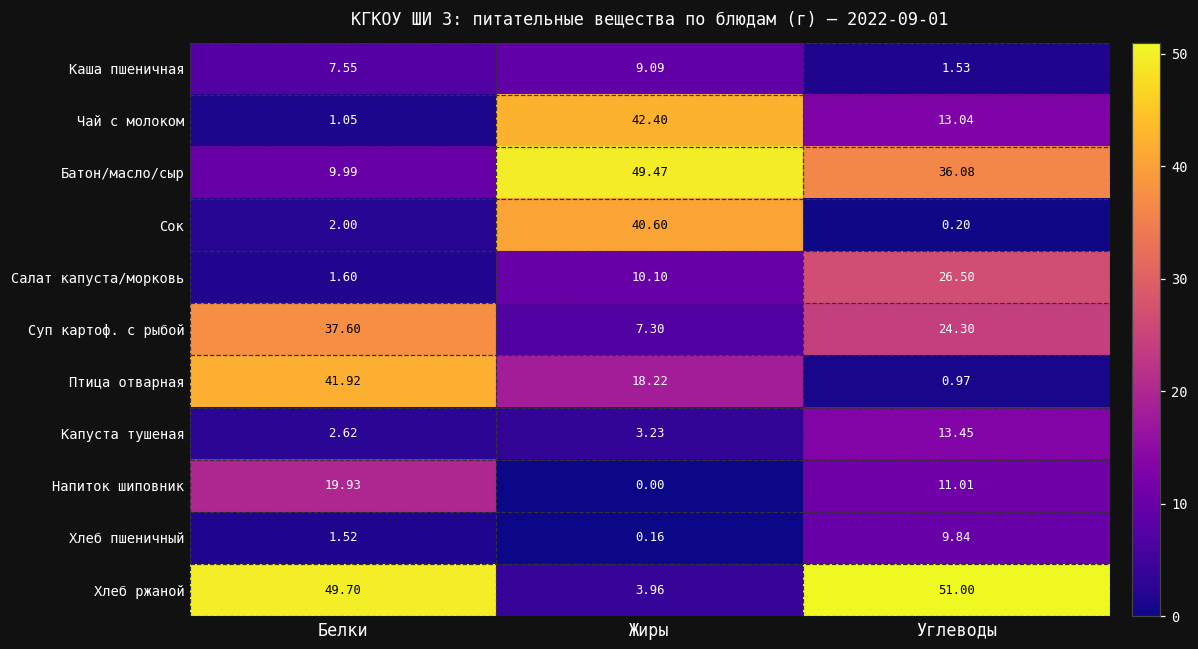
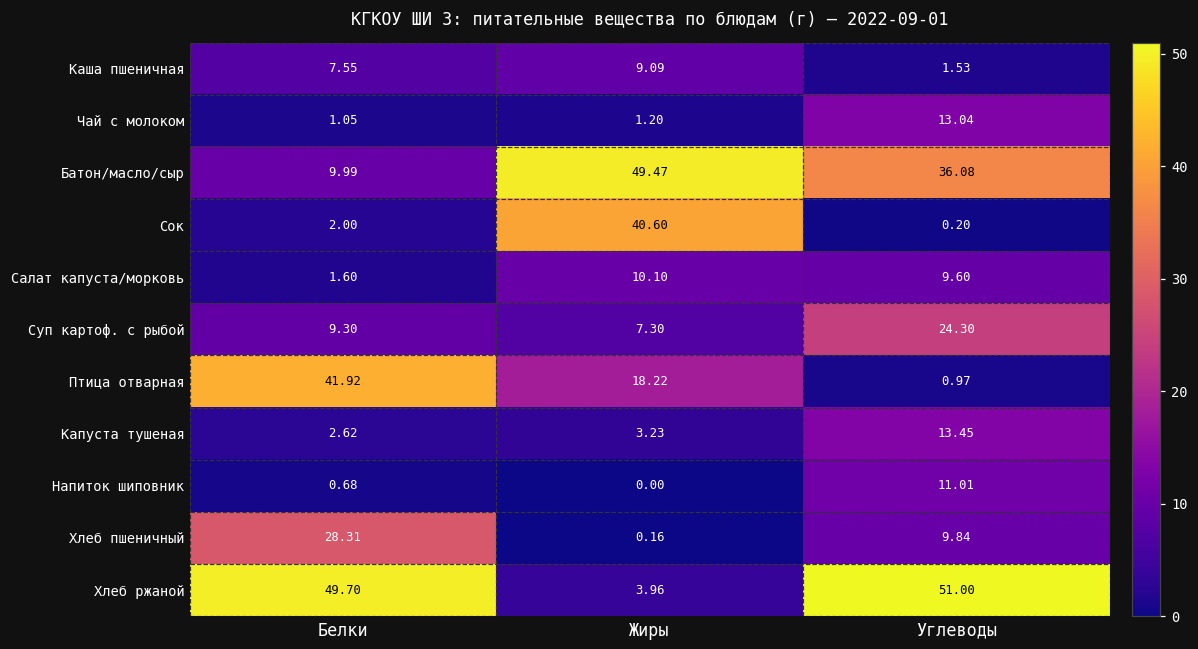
Чай с молоком, Жиры: 42.40 -> 1.20
Салат капуста/морковь, Углеводы: 26.50 -> 9.60
Суп картоф. с рыбой, Белки: 37.60 -> 9.30
Напиток шиповник, Белки: 19.93 -> 0.68
Хлеб пшеничный, Белки: 1.52 -> 28.31
